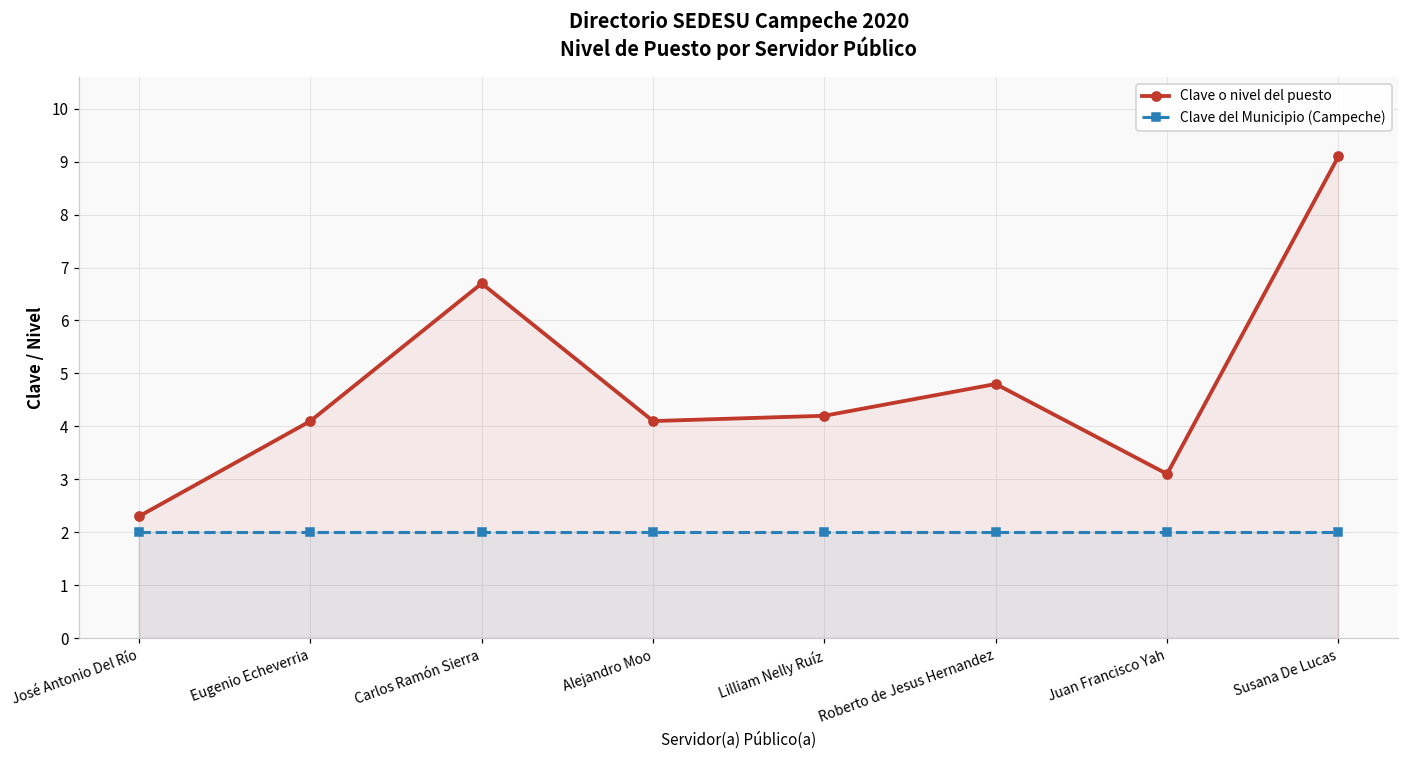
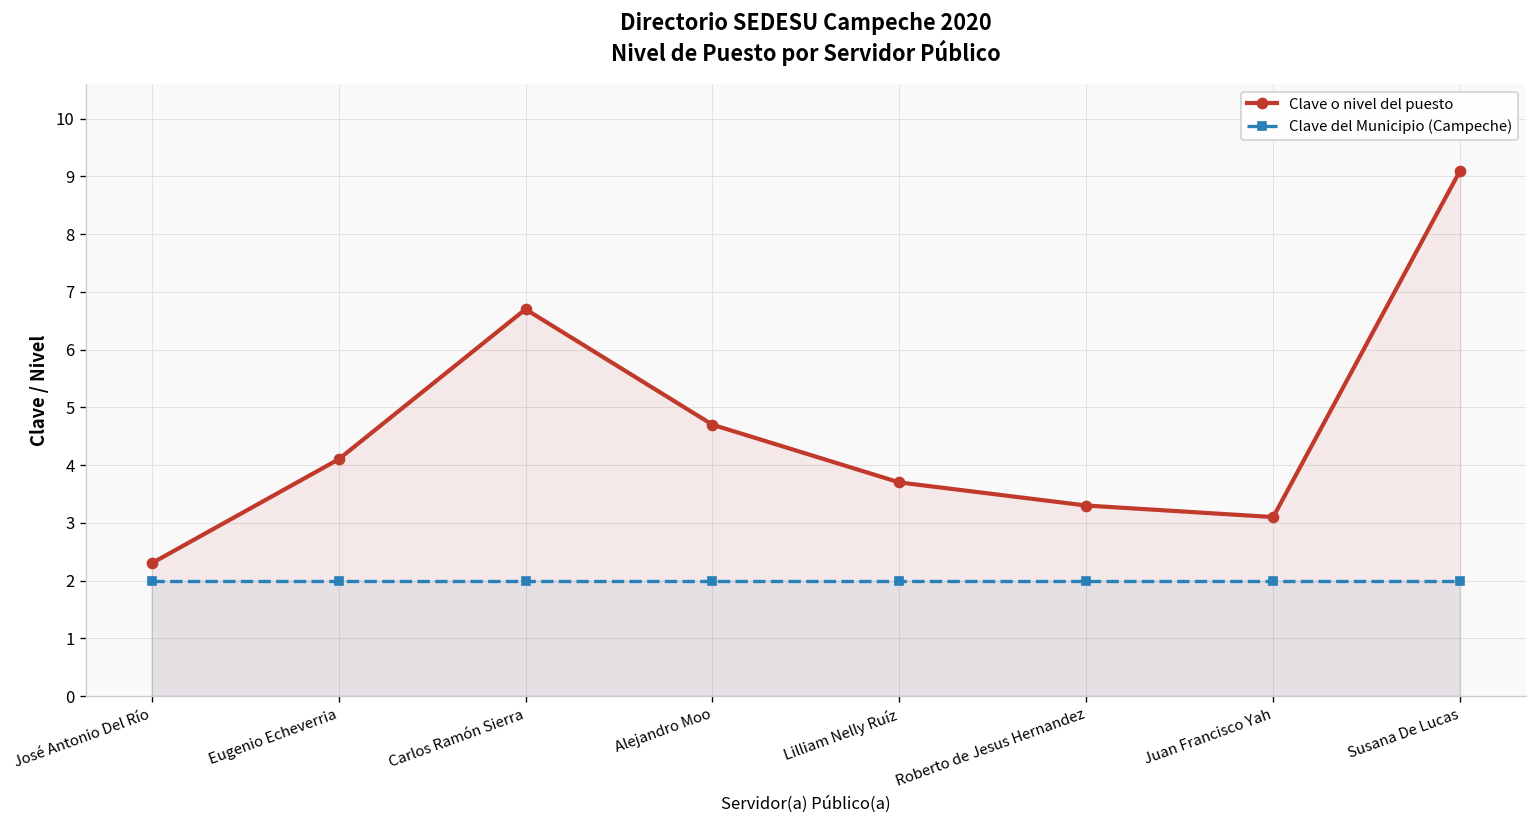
Clave o nivel del puesto, Alejandro Moo: 4.1 -> 4.7
Clave o nivel del puesto, Lilliam Nelly Ruíz: 4.2 -> 3.7
Clave o nivel del puesto, Roberto de Jesus Hernandez: 4.8 -> 3.3
